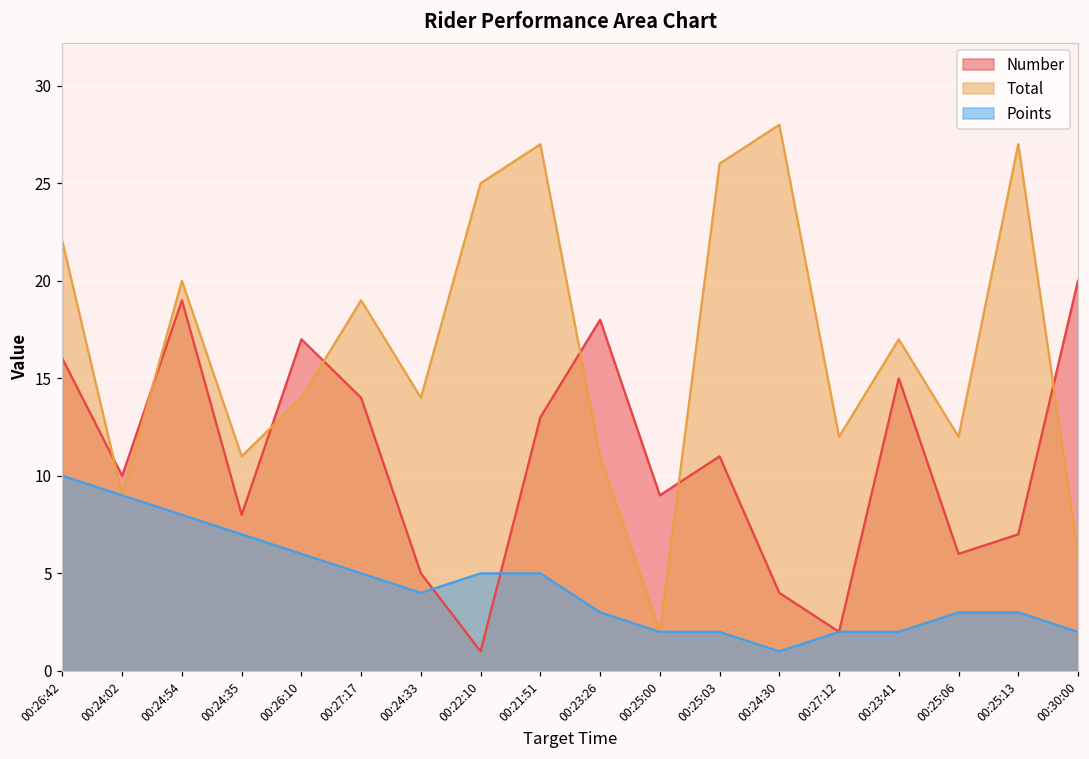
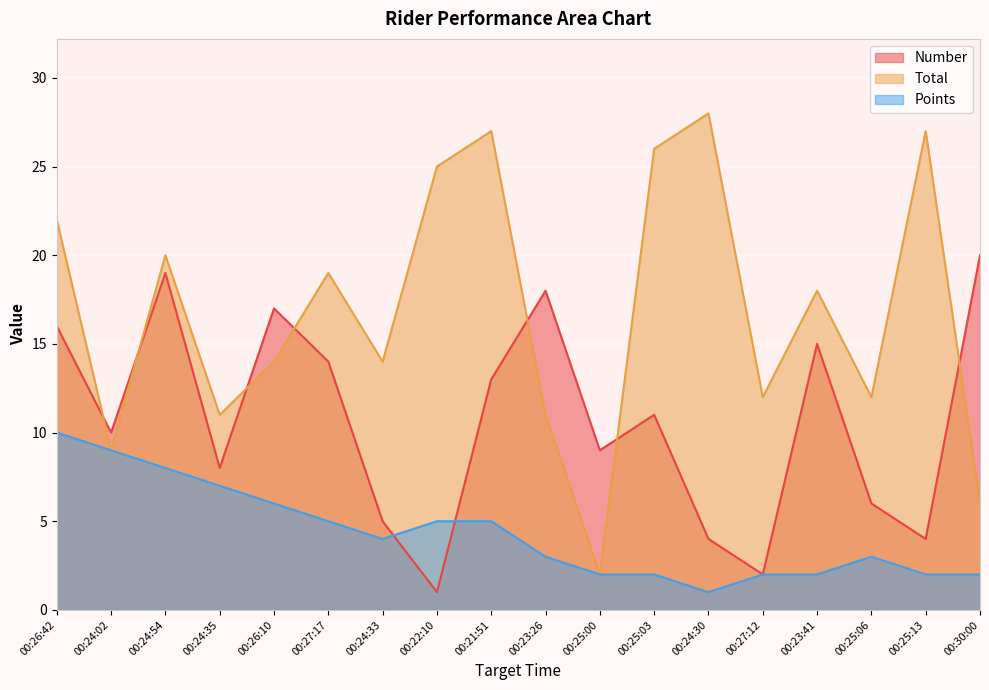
Total, 00:23:41: 17 -> 18
Number, 00:25:13: 7 -> 4
Points, 00:25:13: 3 -> 2
